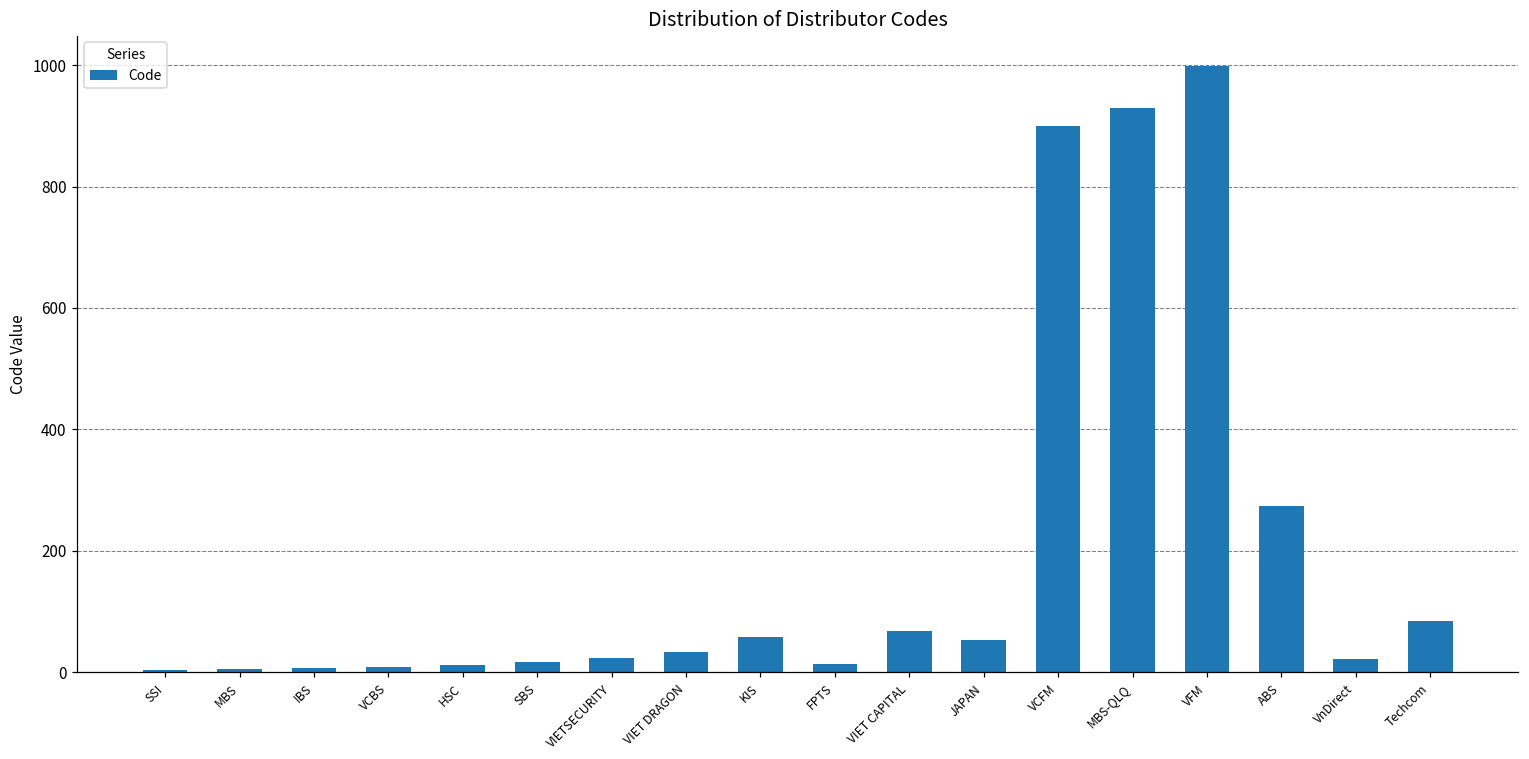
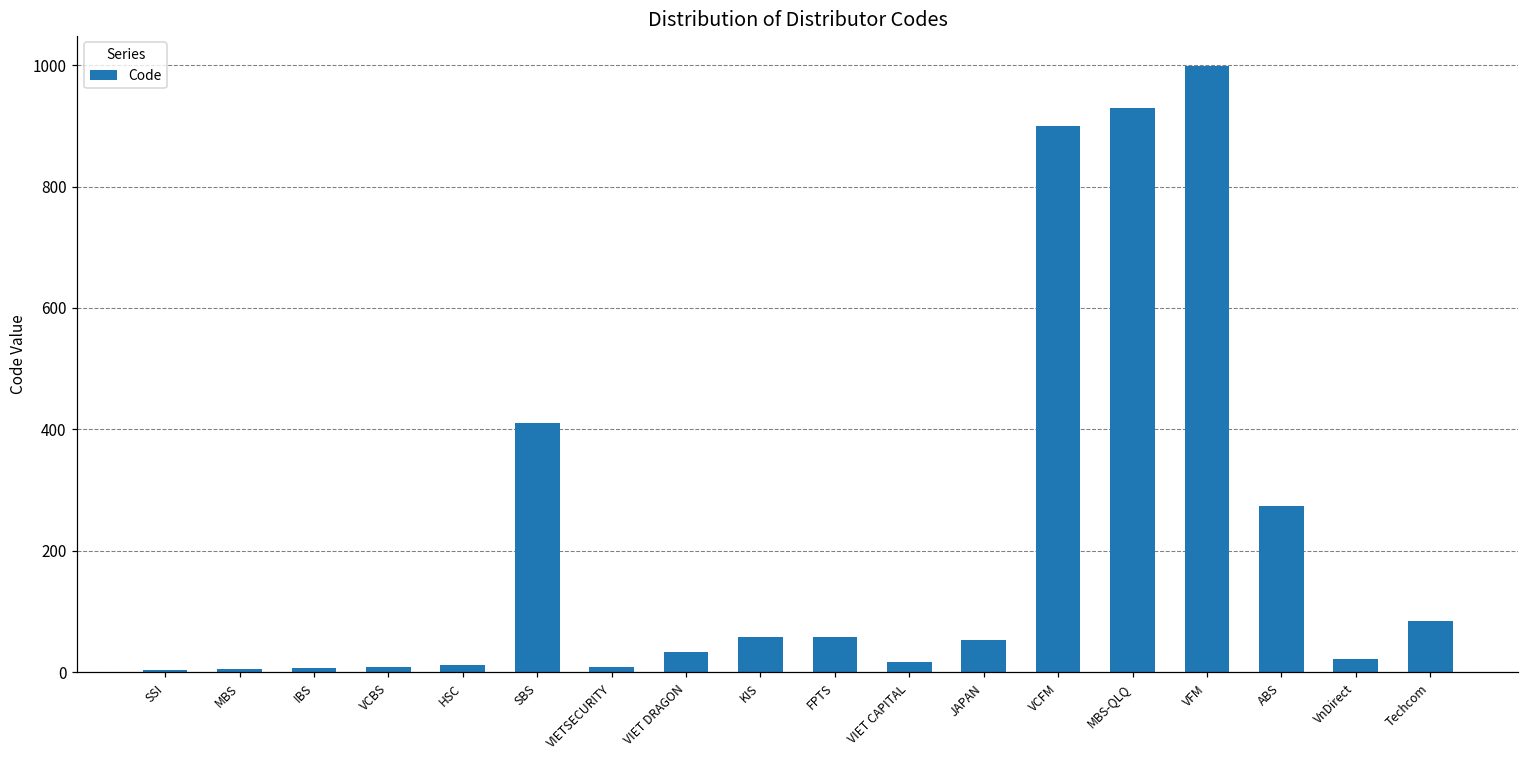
SBS: 20 -> 410
VIETSECURITY: 20 -> 10
FPTS: 10 -> 60
VIET CAPITAL: 70 -> 20
